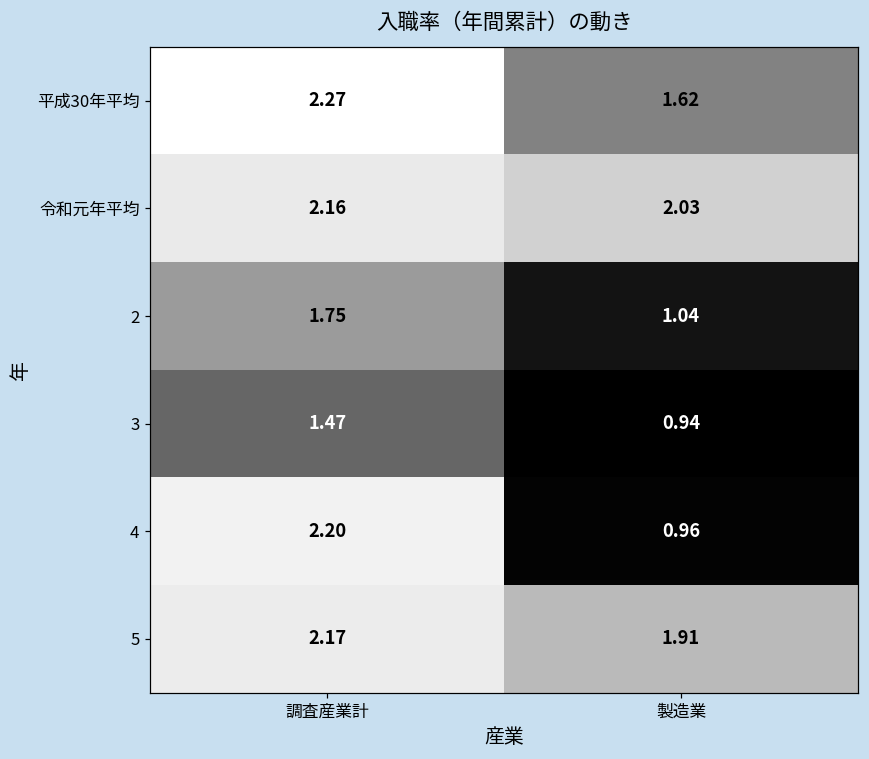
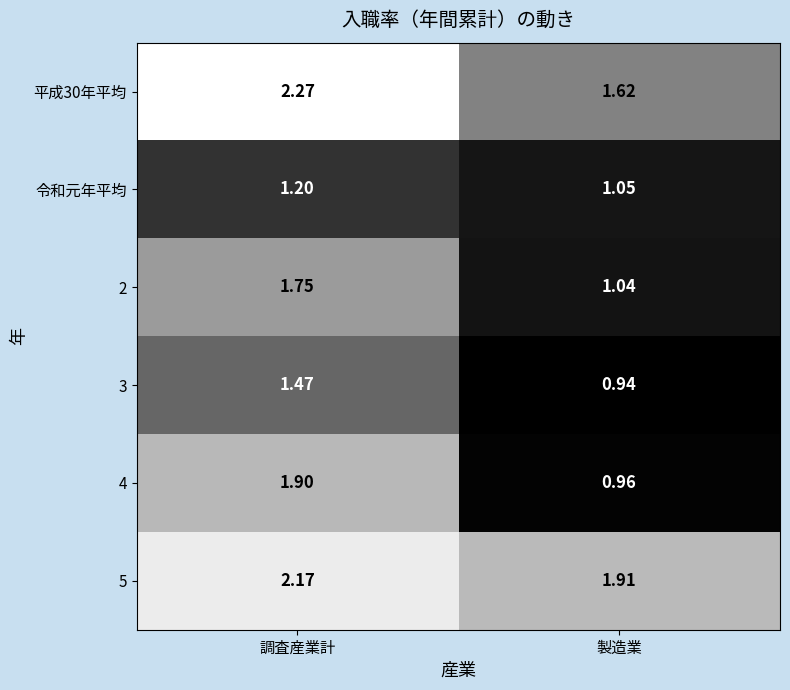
令和元年平均, 調査産業計: 2.16 -> 1.20
令和元年平均, 製造業: 2.03 -> 1.05
4, 調査産業計: 2.20 -> 1.90
